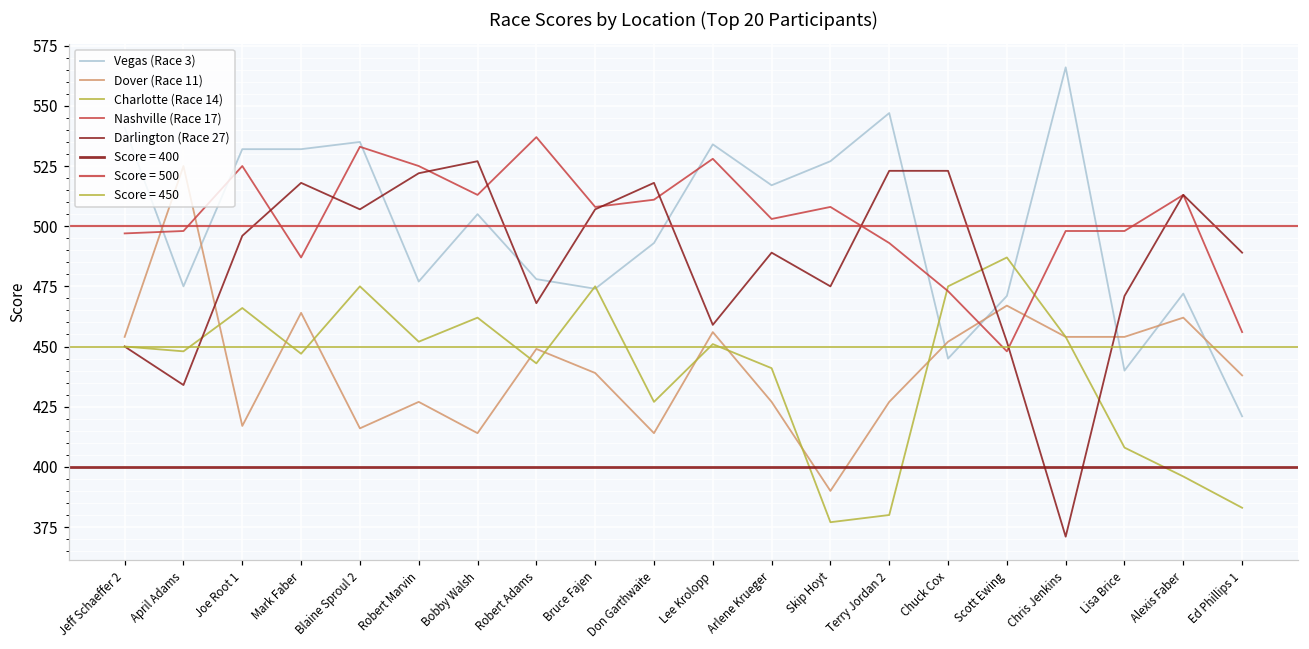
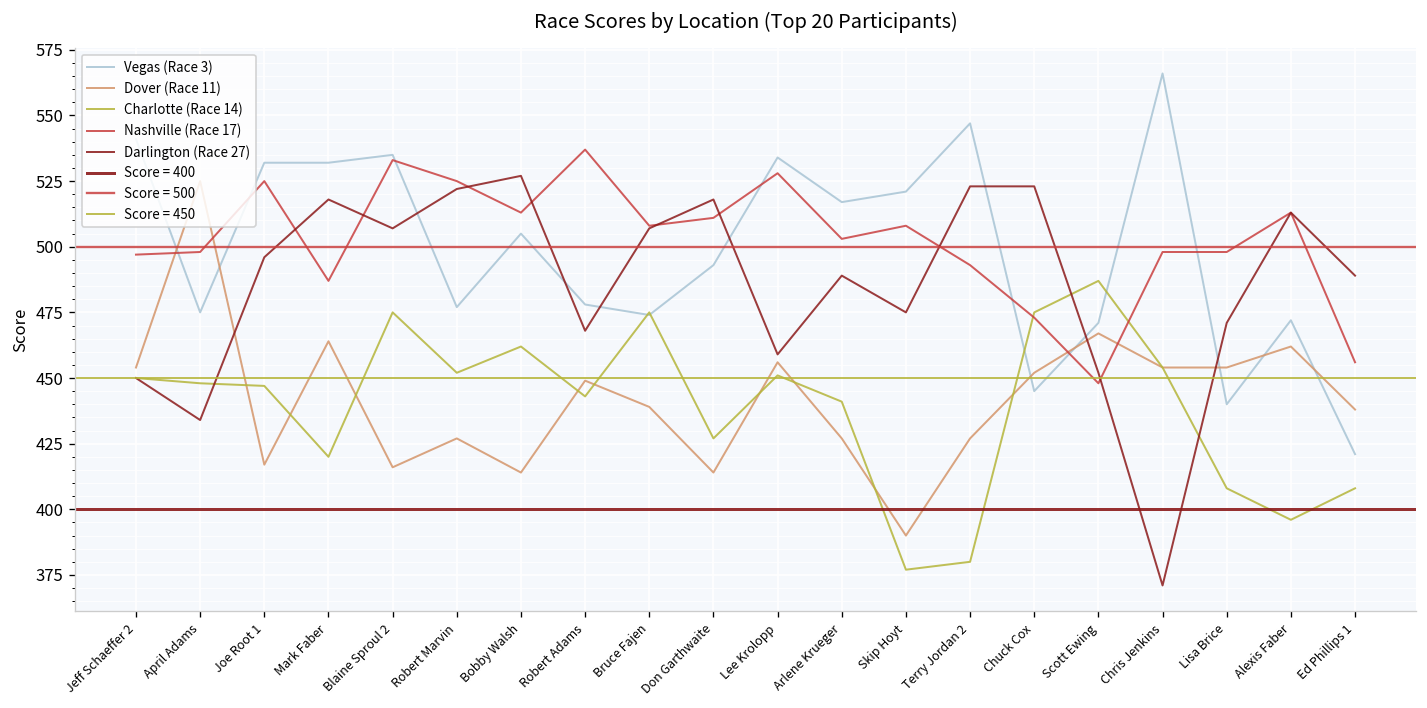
Charlotte (Race 14), Joe Root 1: 466 -> 447
Charlotte (Race 14), Mark Faber: 447 -> 420
Vegas (Race 3), Skip Hoyt: 527 -> 521
Charlotte (Race 14), Ed Phillips 1: 383 -> 408
